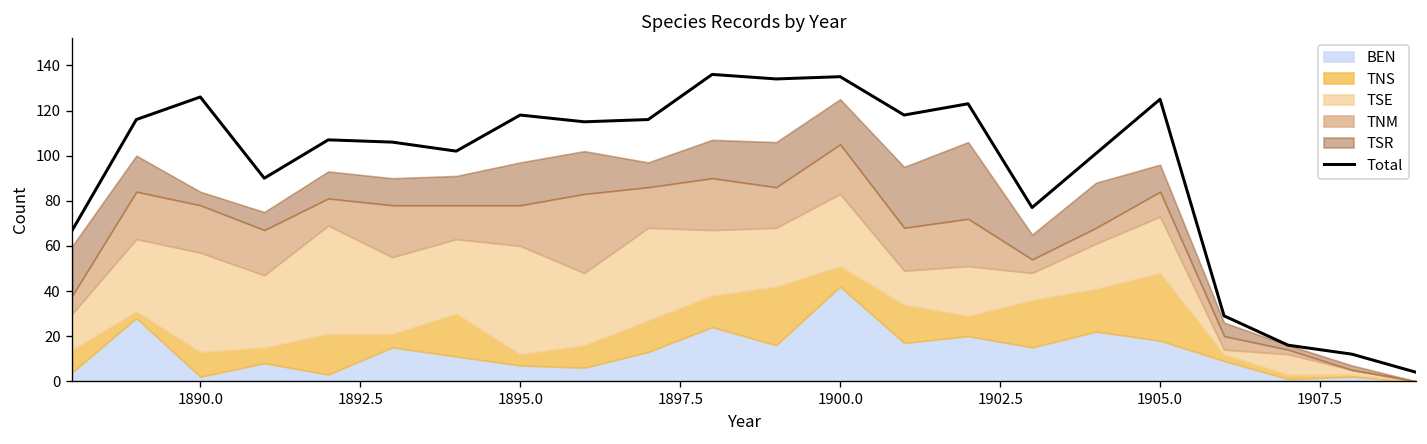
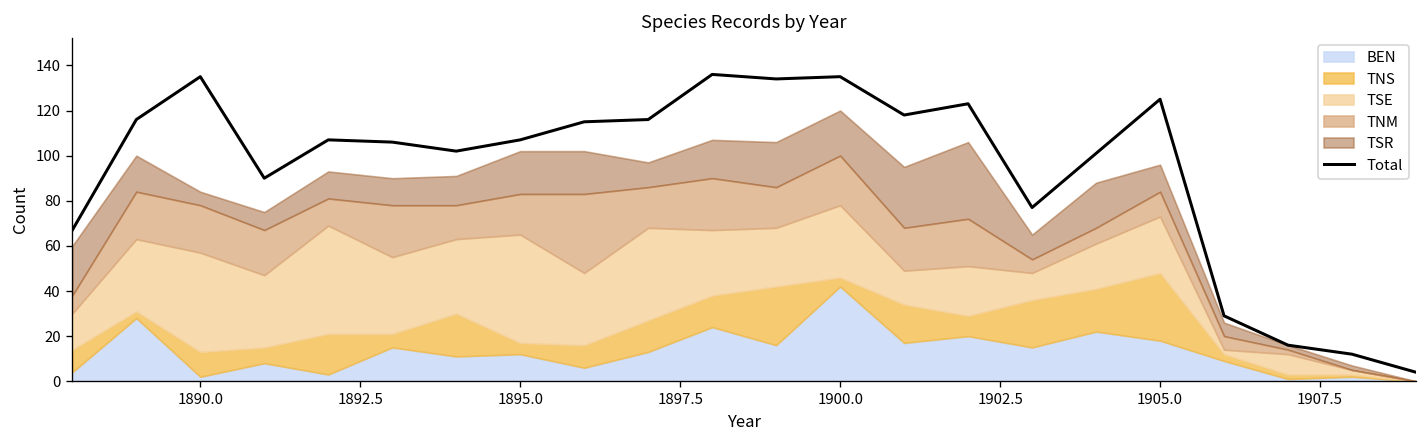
Total, 1890.0: 126 -> 135
Total, 1895.0: 118 -> 107
BEN, 1895.0: 7 -> 12
TNS, 1900.0: 9 -> 4
